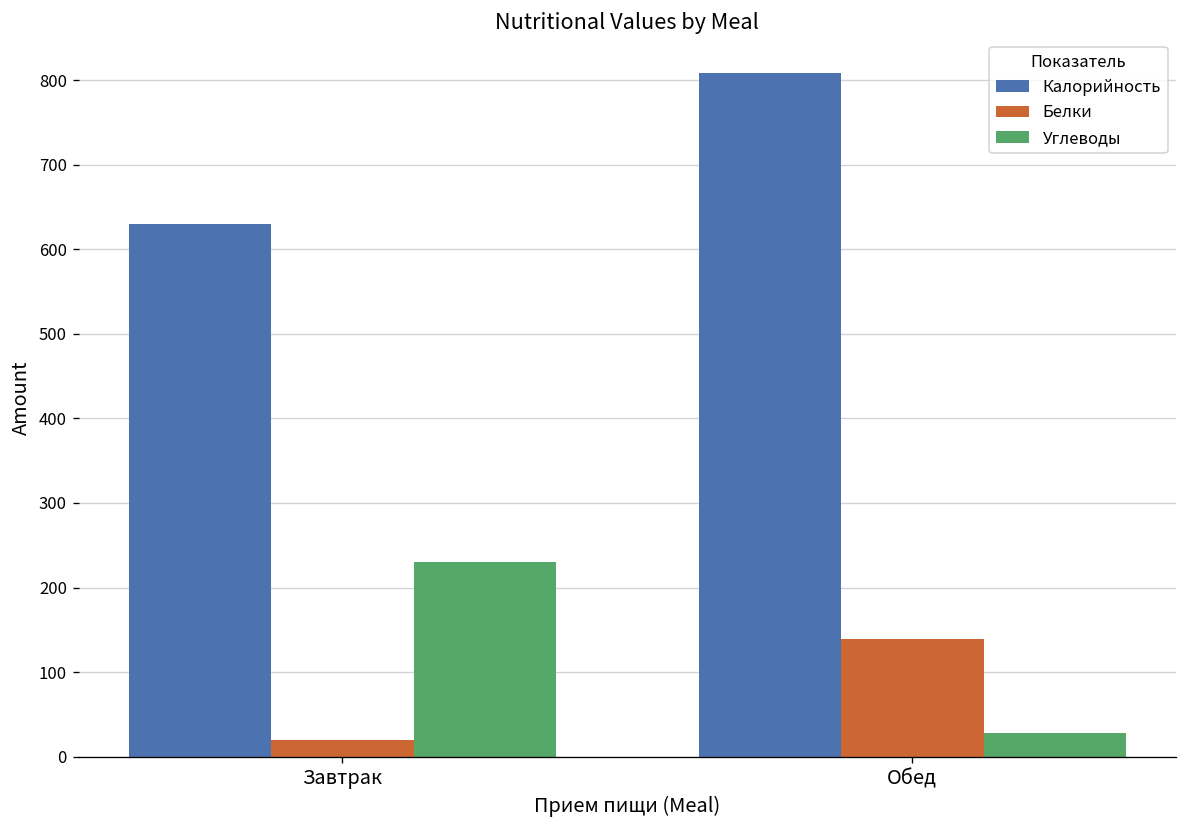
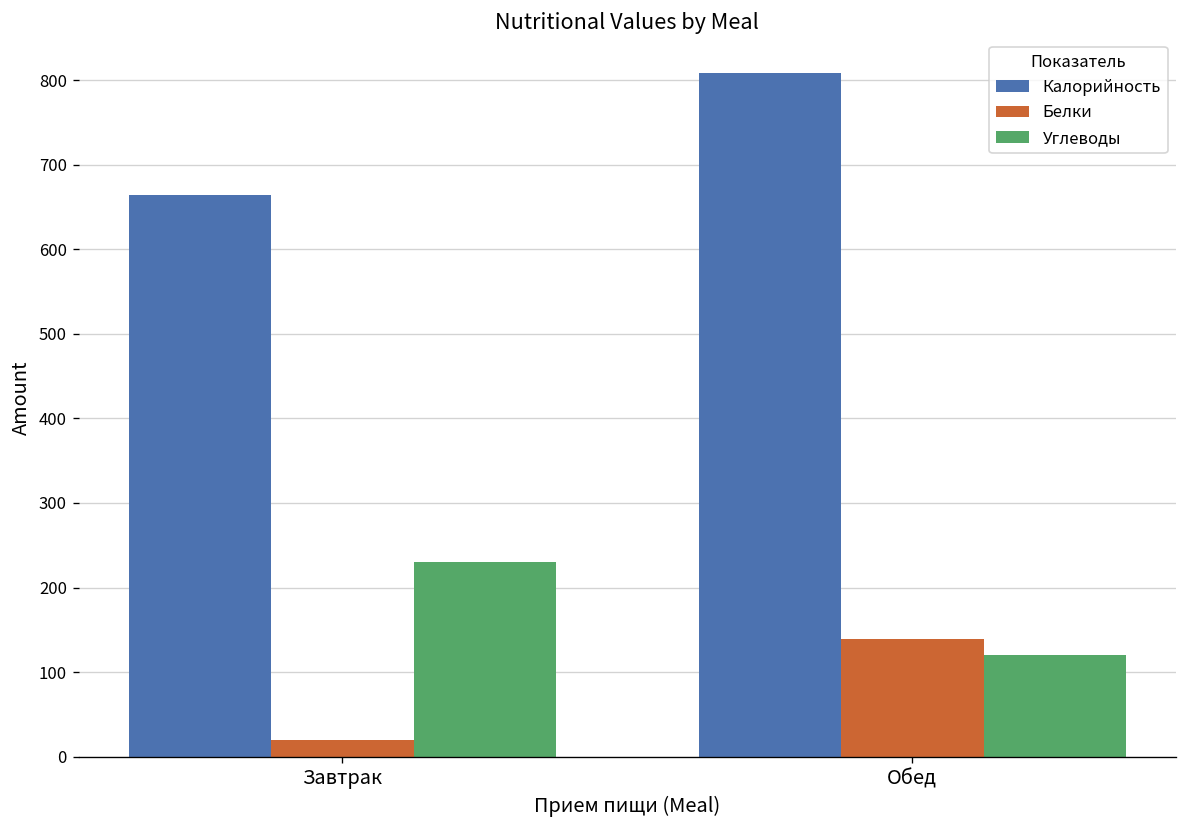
Калорийность, Завтрак: 630 -> 660
Углеводы, Обед: 30 -> 120
